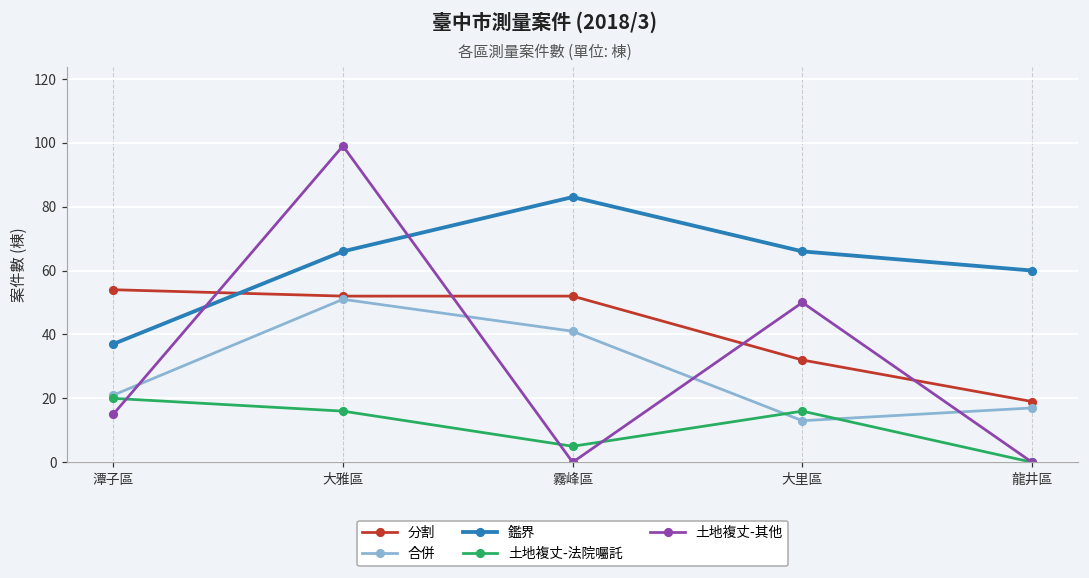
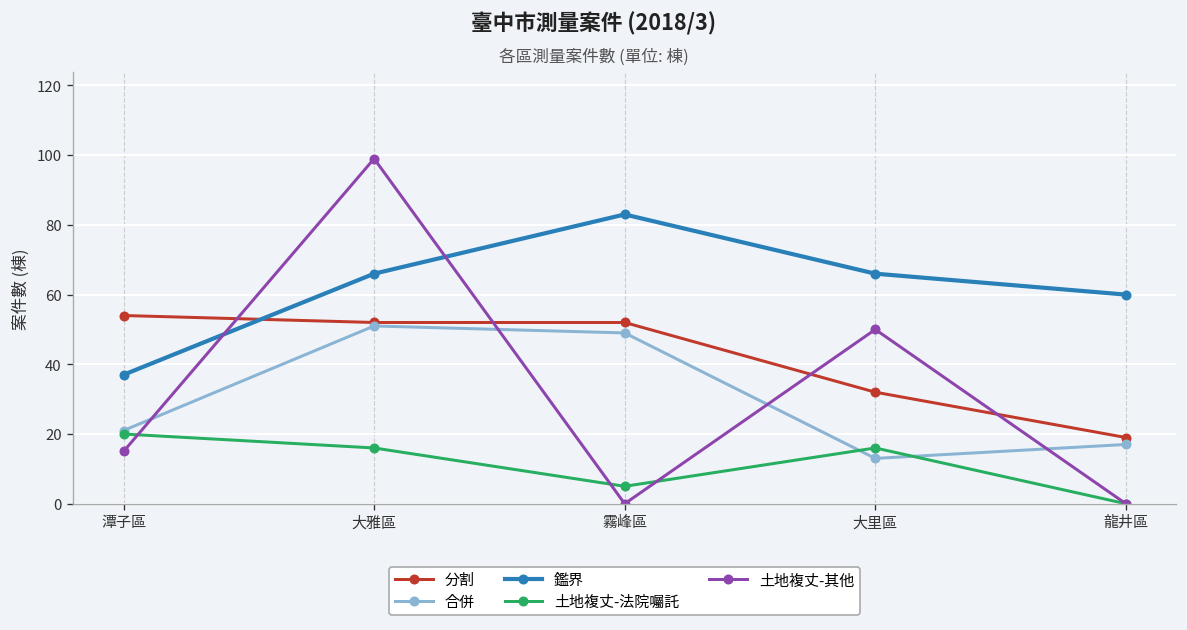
合併, 霧峰區: 41 -> 49
